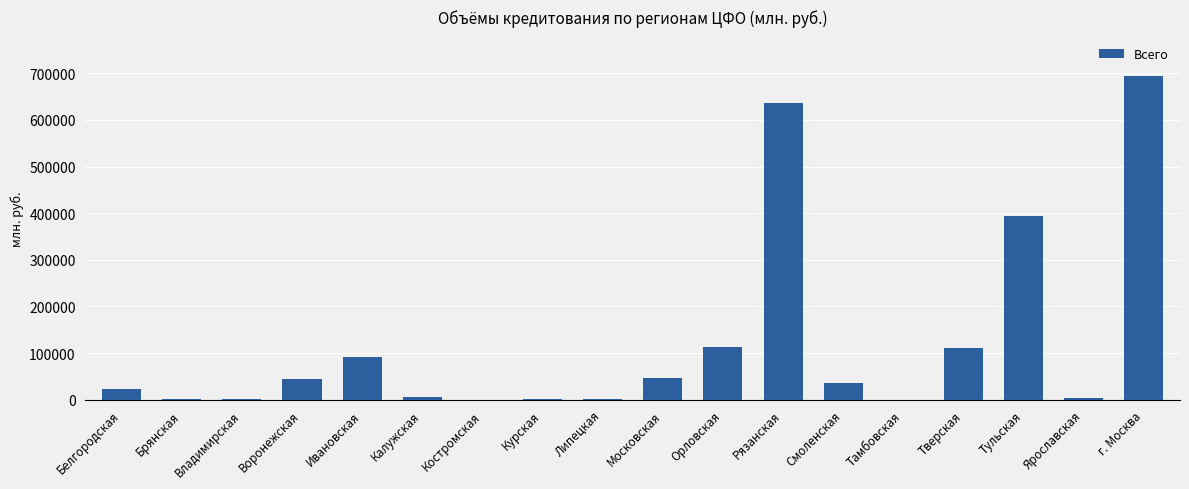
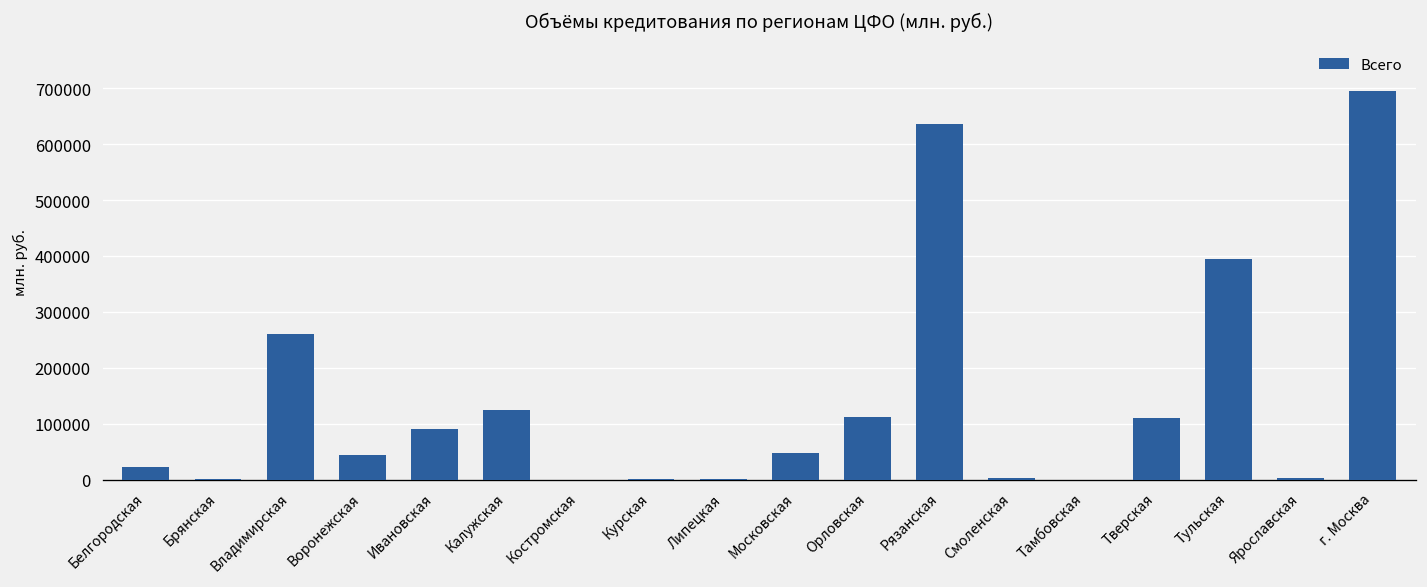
Владимирская: 0 -> 260000
Калужская: 0 -> 120000
Смоленская: 40000 -> 0
